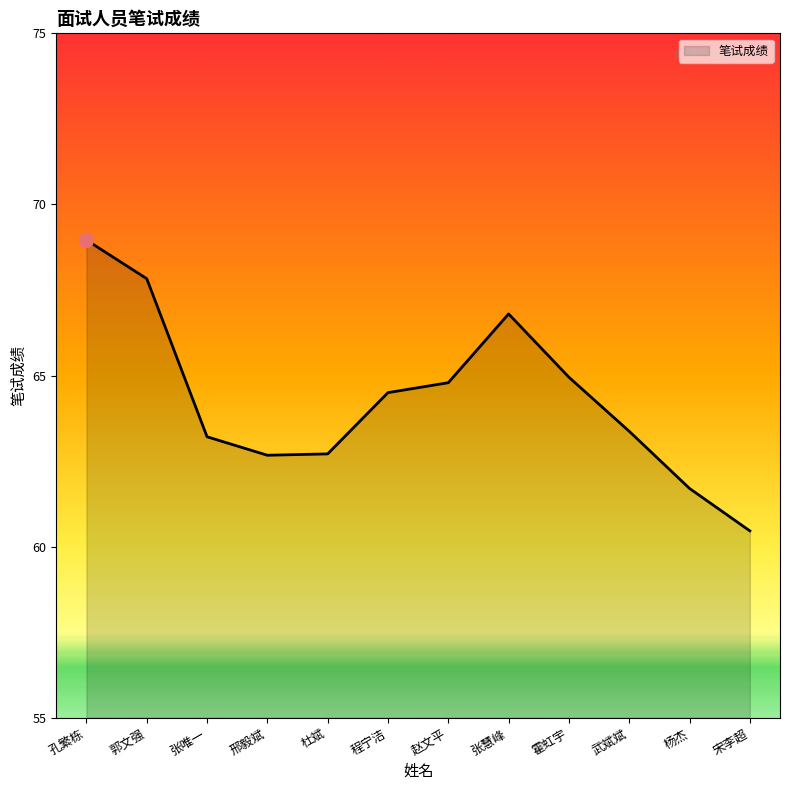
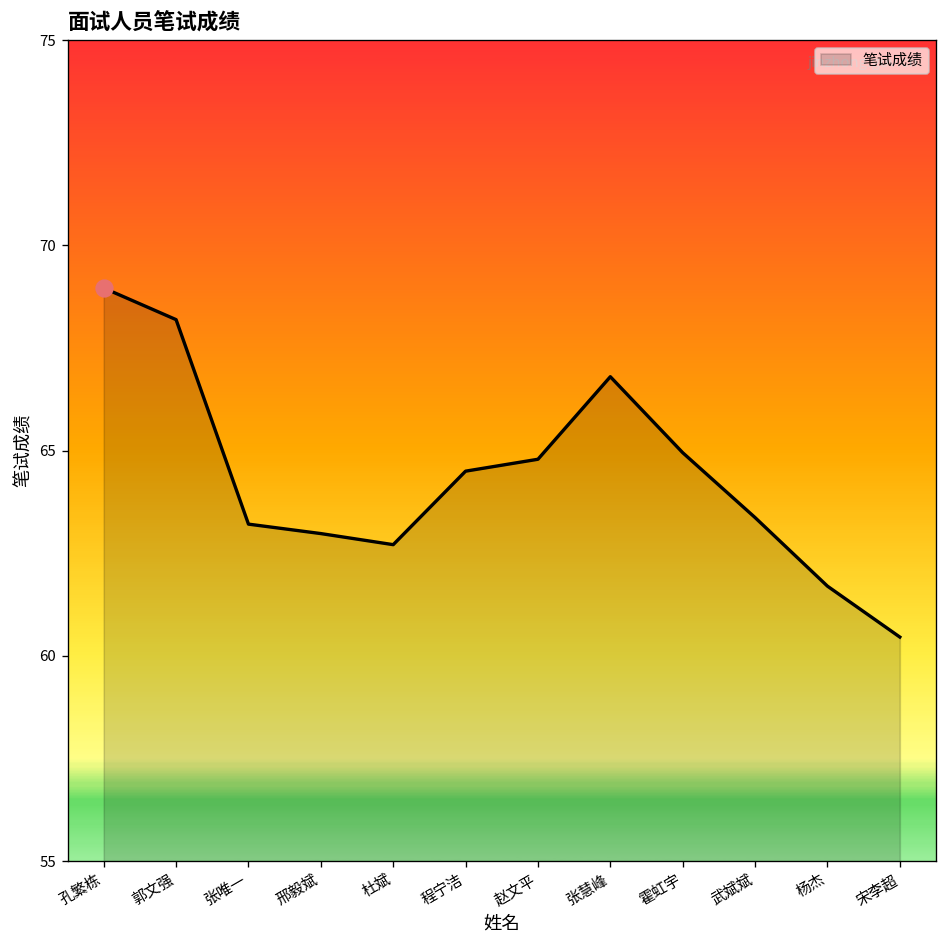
笔试成绩, 郭文强: 67.8 -> 68.2
笔试成绩, 邢毅斌: 62.7 -> 63.0
